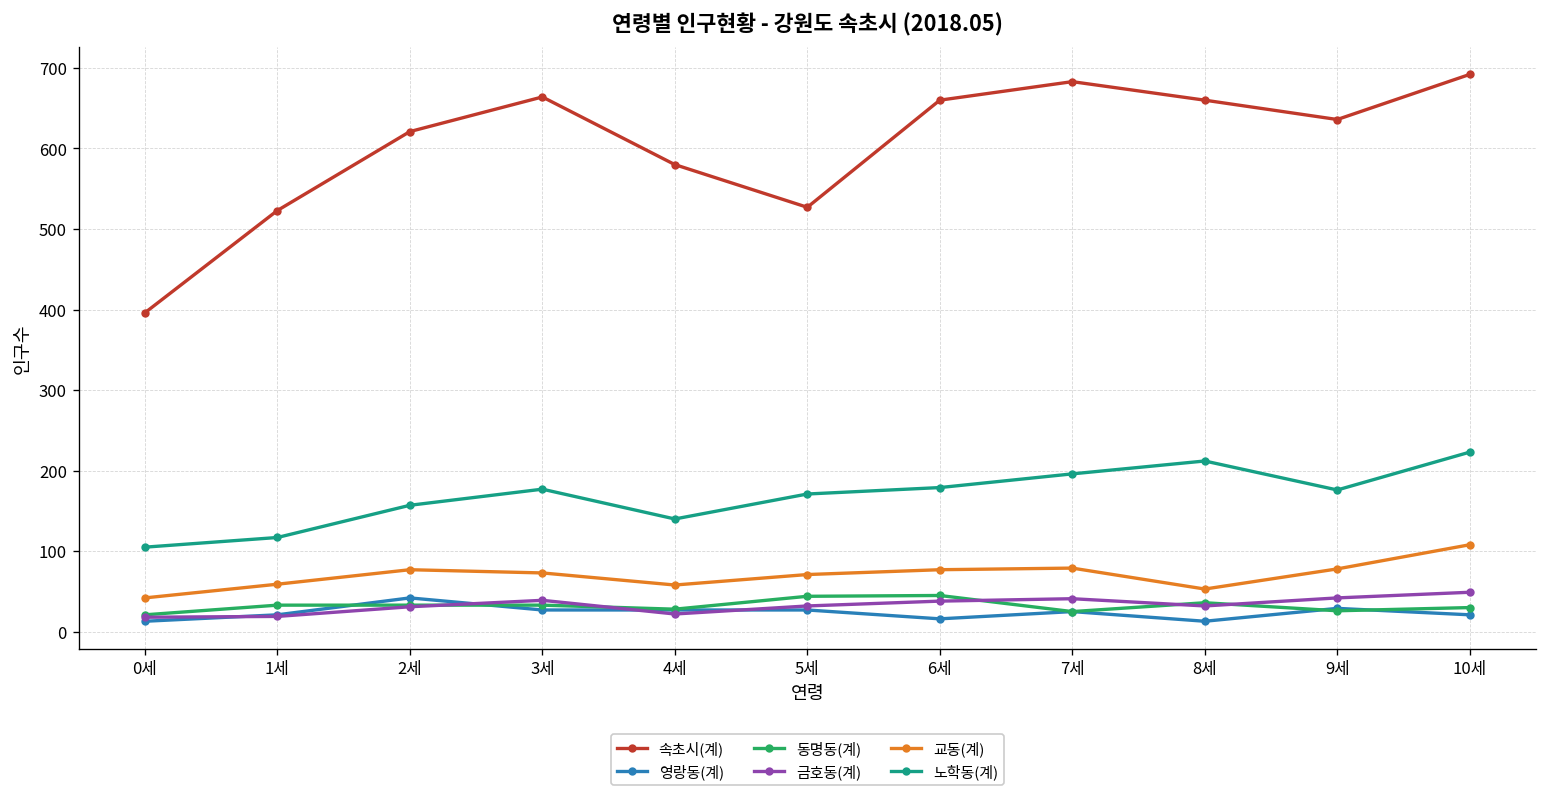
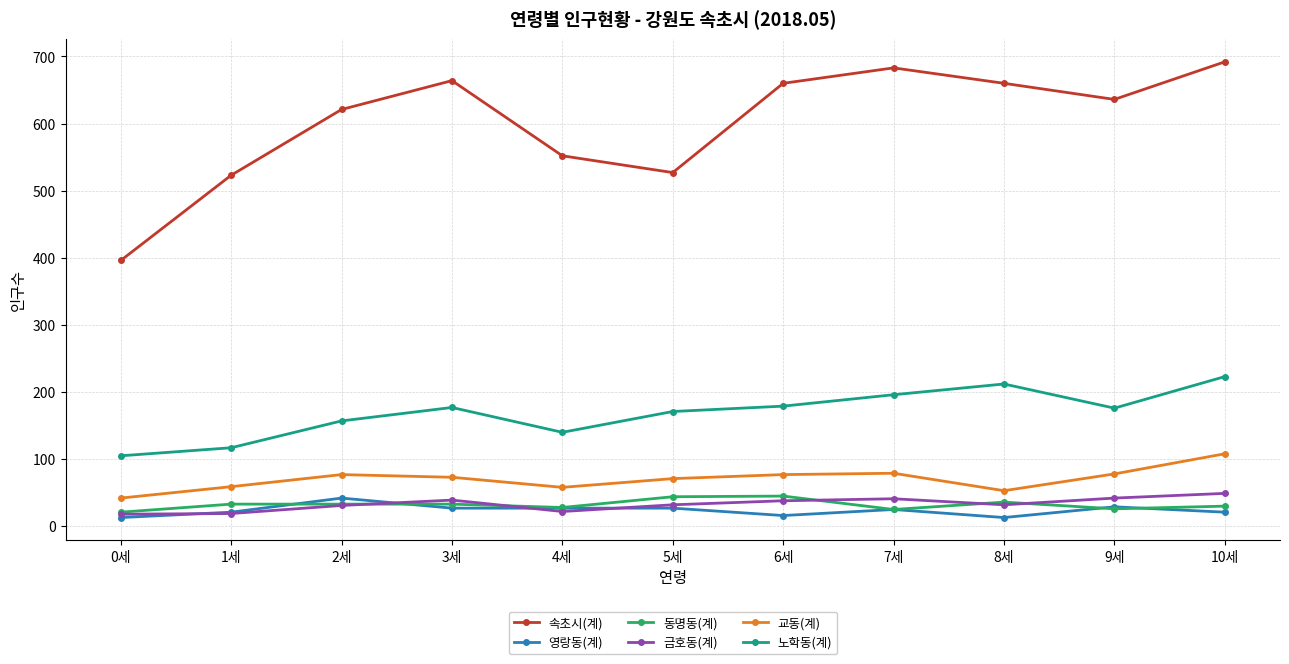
속초시(계), 4세: 580 -> 550
